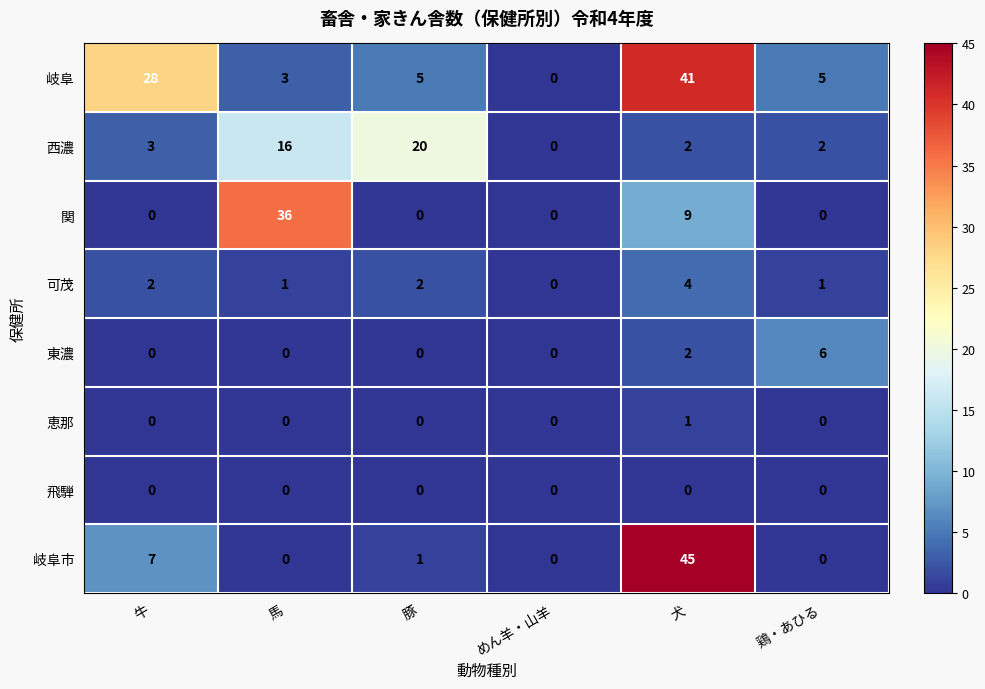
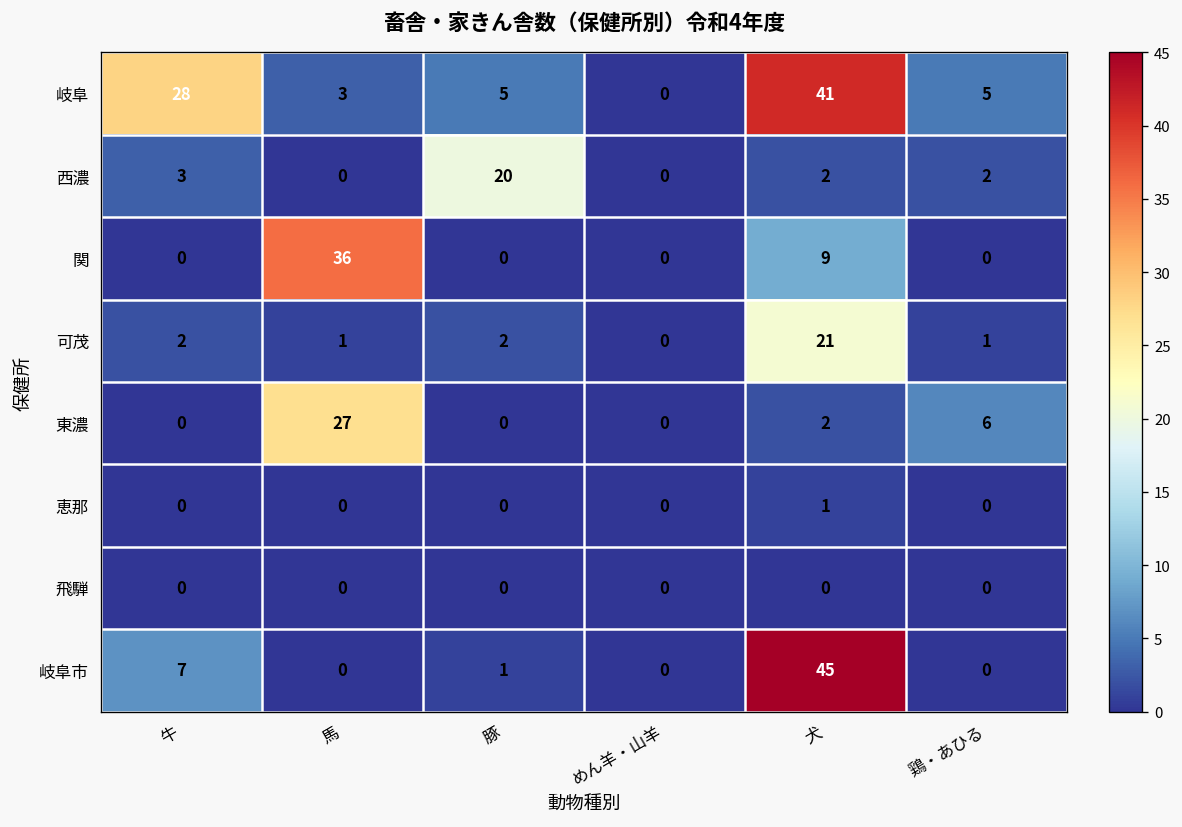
西濃, 馬: 16 -> 0
可茂, 犬: 4 -> 21
東濃, 馬: 0 -> 27
